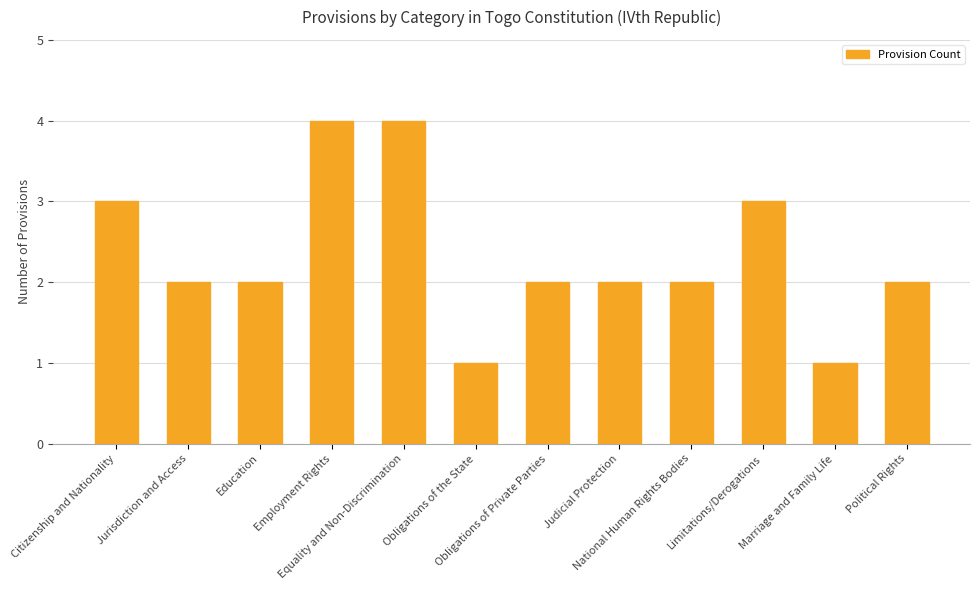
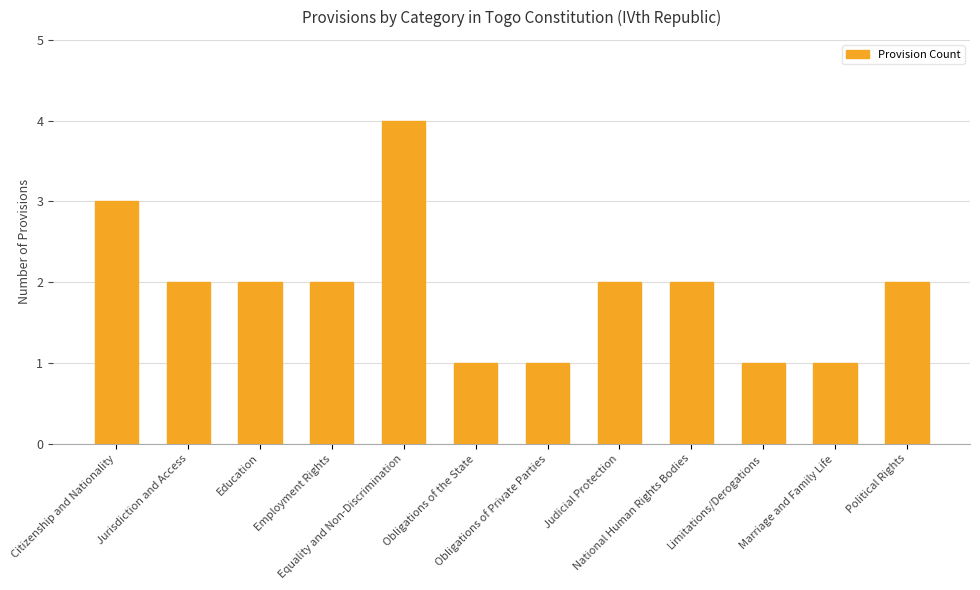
Employment Rights: 4 -> 2
Obligations of Private Parties: 2 -> 1
Limitations/Derogations: 3 -> 1
